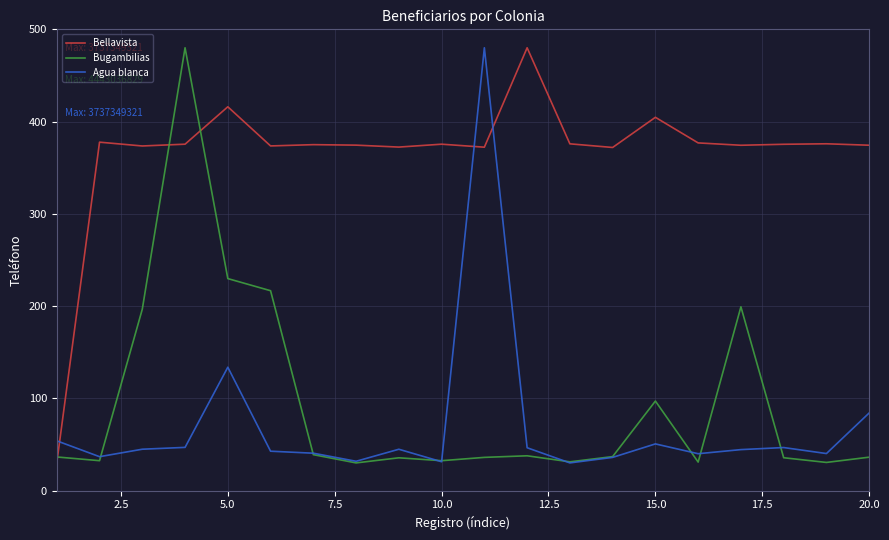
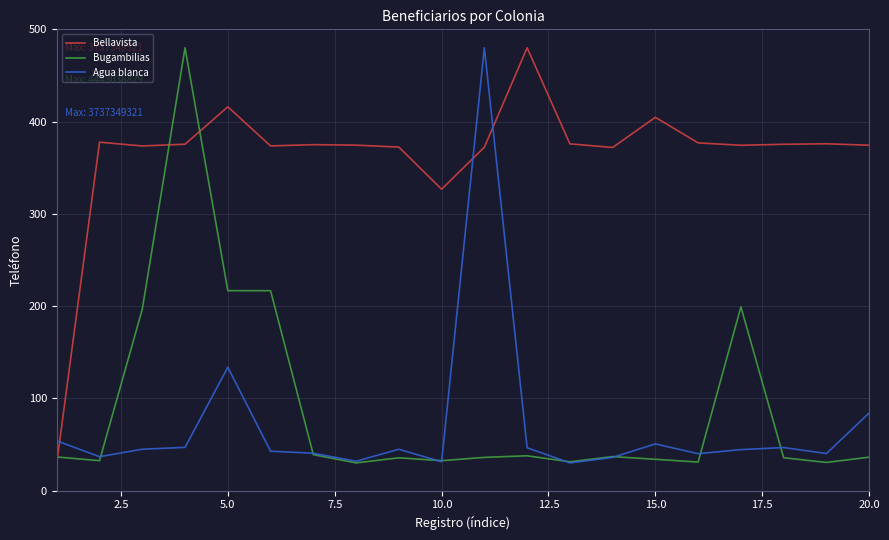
Bugambilias, 5.0: 230 -> 220
Bellavista, 10.0: 380 -> 330
Bugambilias, 15.0: 100 -> 30
